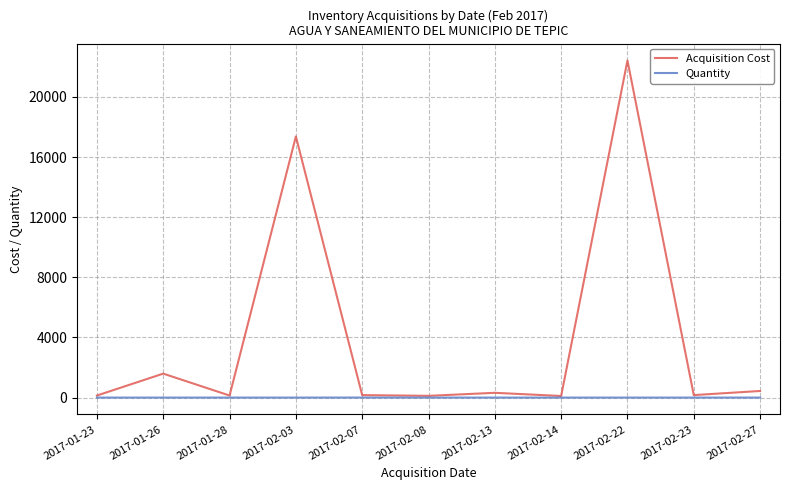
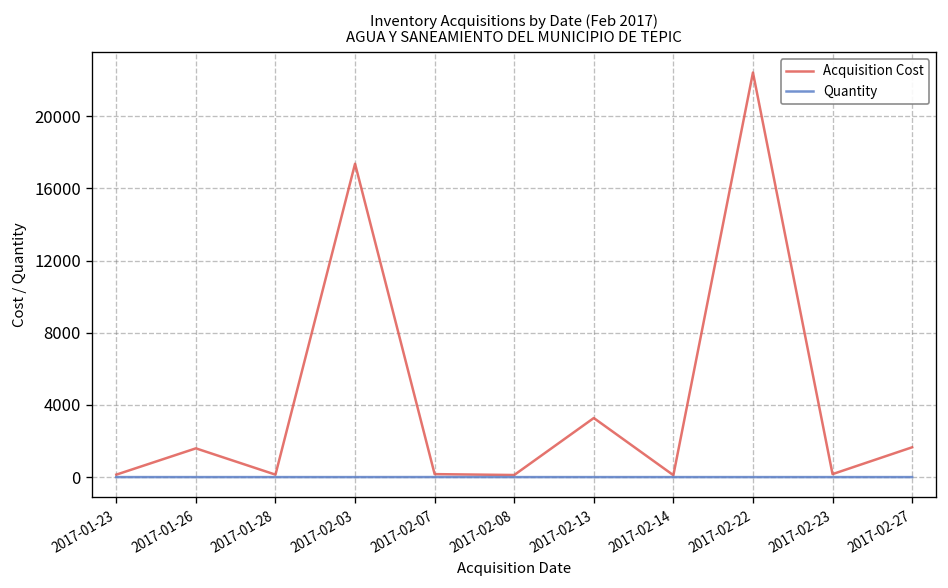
Acquisition Cost, 2017-02-13: 300 -> 3300
Acquisition Cost, 2017-02-27: 400 -> 1700
